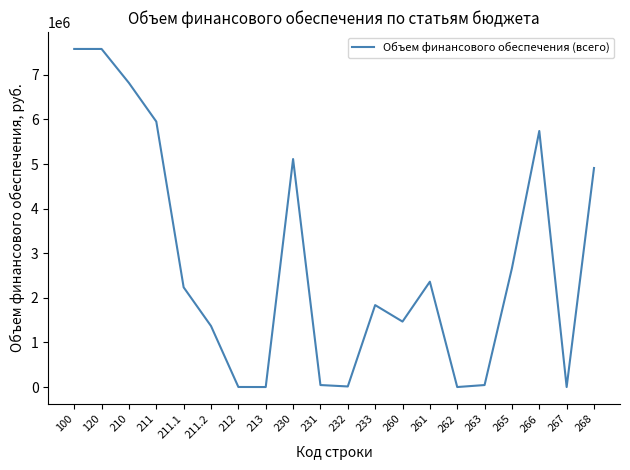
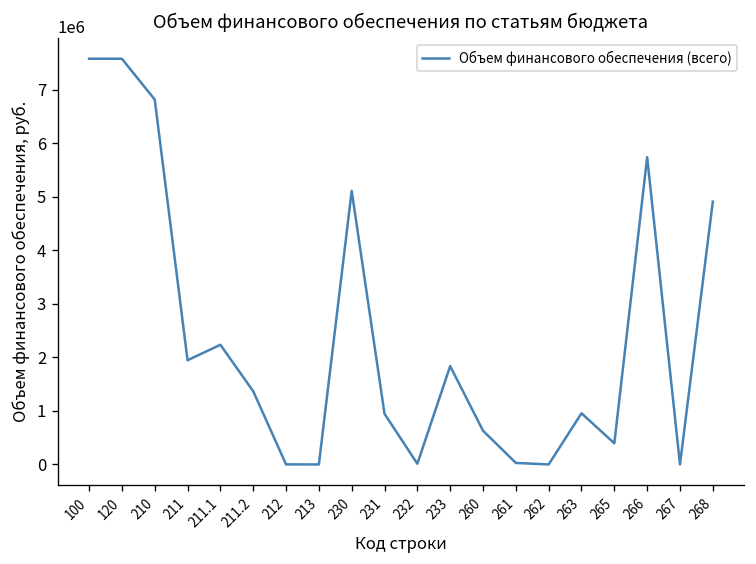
211: 6000000 -> 1900000
231: 0 -> 900000
260: 1500000 -> 600000
261: 2400000 -> 0
263: 0 -> 1000000
265: 2700000 -> 400000
